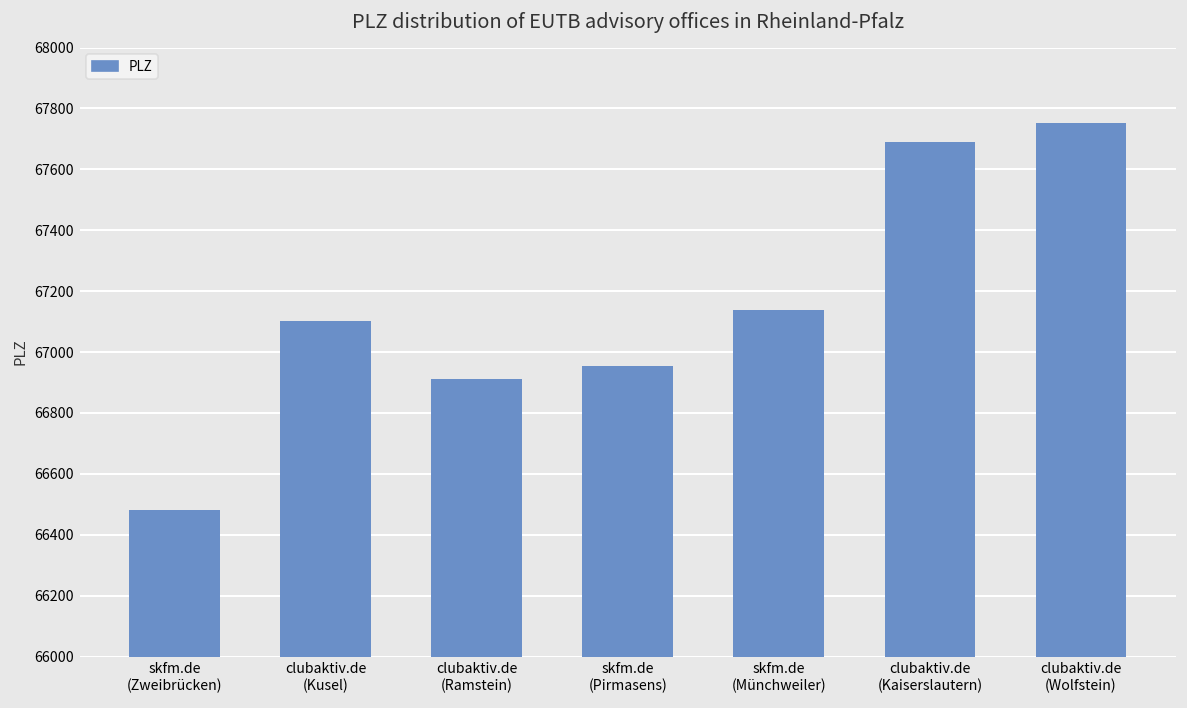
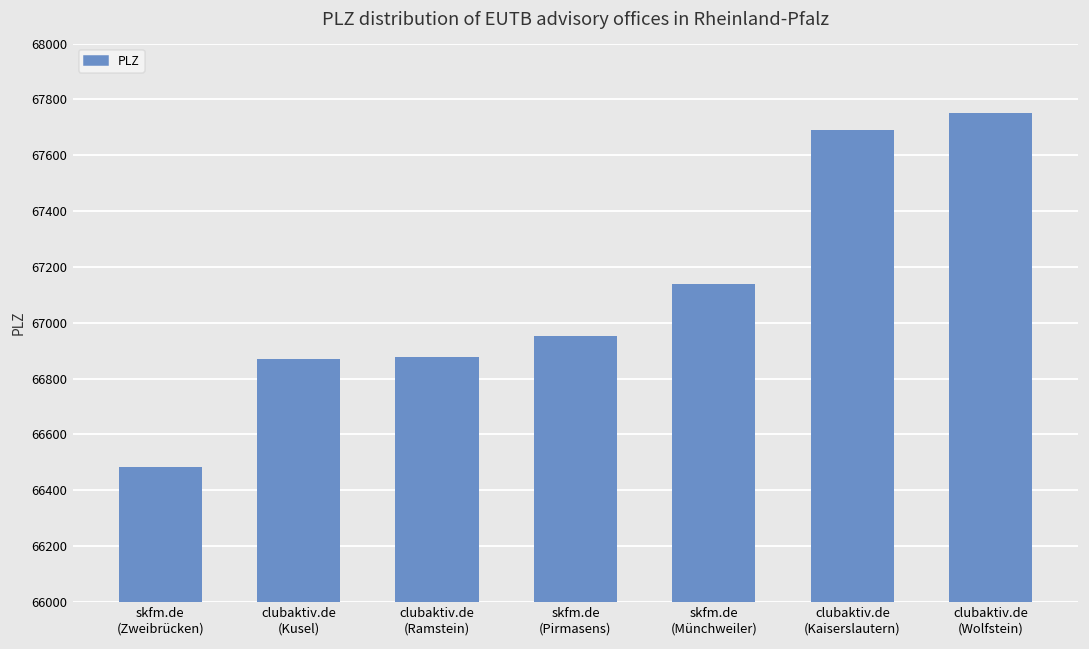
clubaktiv.de (Kusel): 67100 -> 66870
clubaktiv.de (Ramstein): 66910 -> 66880
